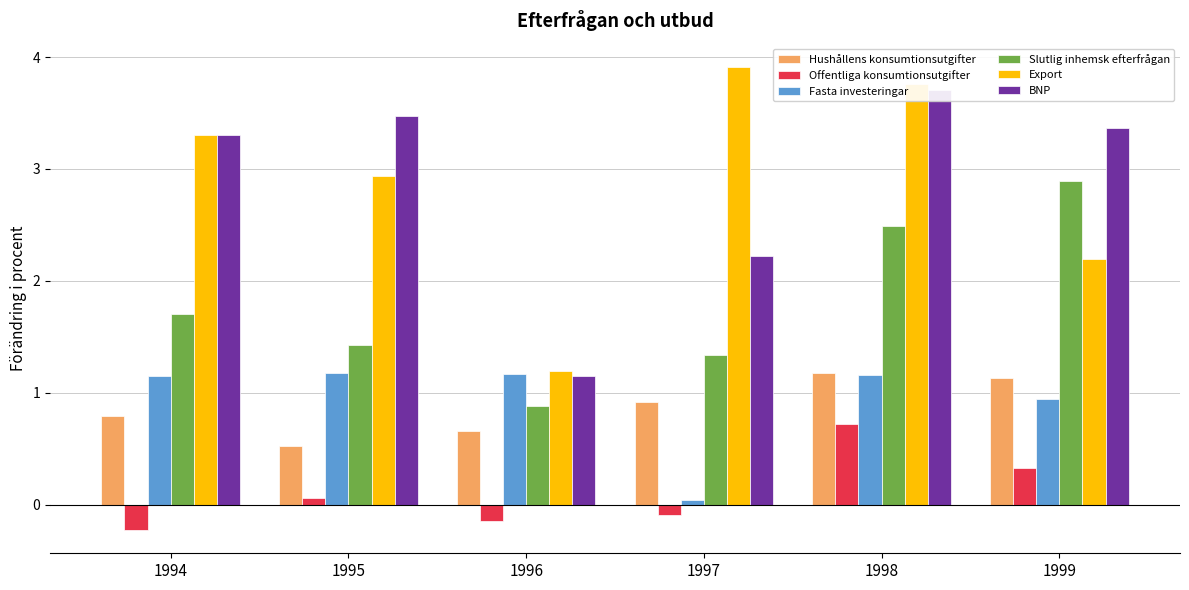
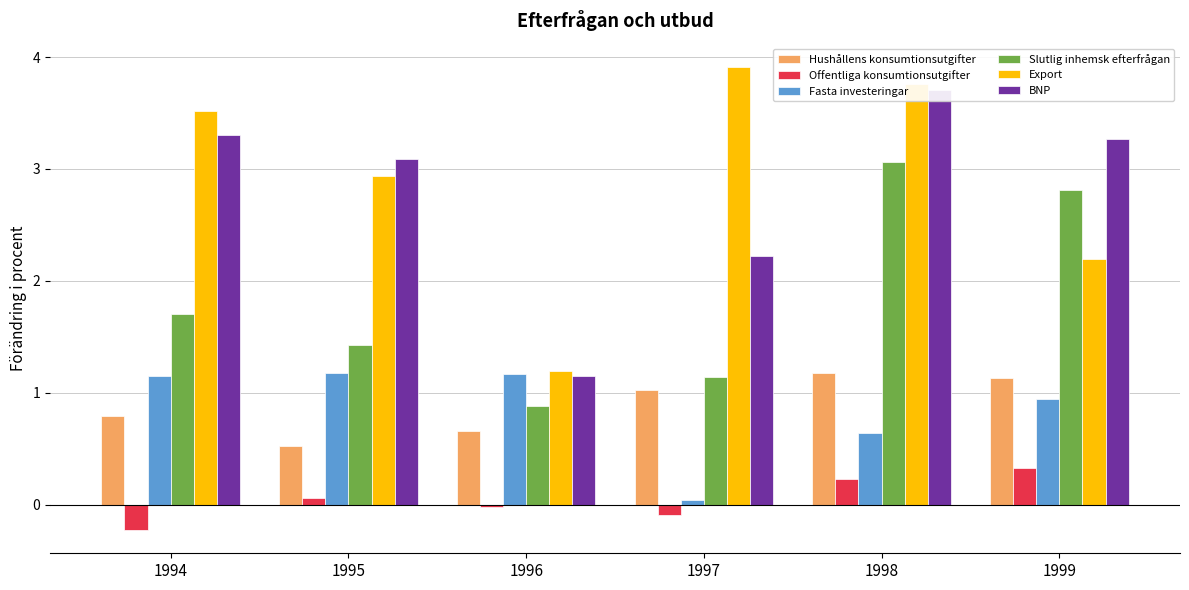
Export, 1994: 3.30 -> 3.51
BNP, 1995: 3.48 -> 3.09
Offentliga konsumtionsutgifter, 1996: -0.15 -> -0.02
Hushållens konsumtionsutgifter, 1997: 0.92 -> 1.02
Slutlig inhemsk efterfrågan, 1997: 1.34 -> 1.14
Offentliga konsumtionsutgifter, 1998: 0.72 -> 0.23
Fasta investeringar, 1998: 1.16 -> 0.64
Slutlig inhemsk efterfrågan, 1998: 2.49 -> 3.06
Slutlig inhemsk efterfrågan, 1999: 2.89 -> 2.81
BNP, 1999: 3.36 -> 3.27
